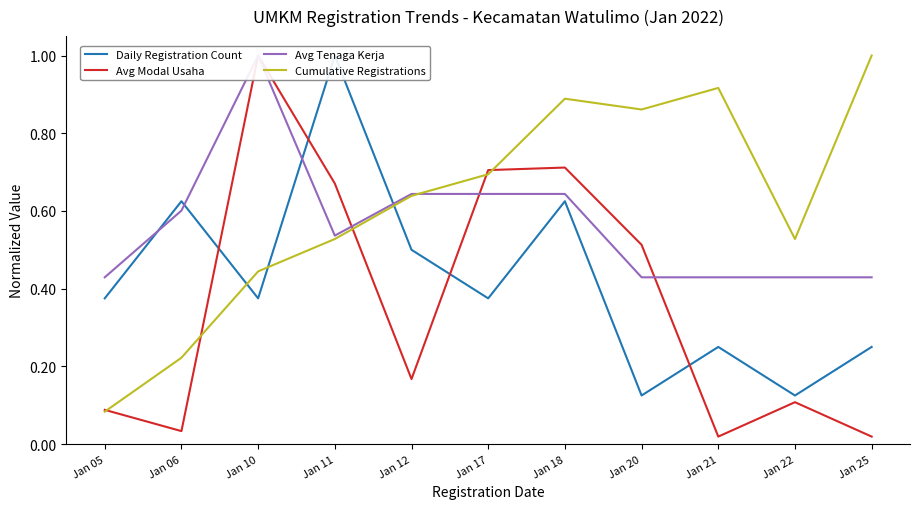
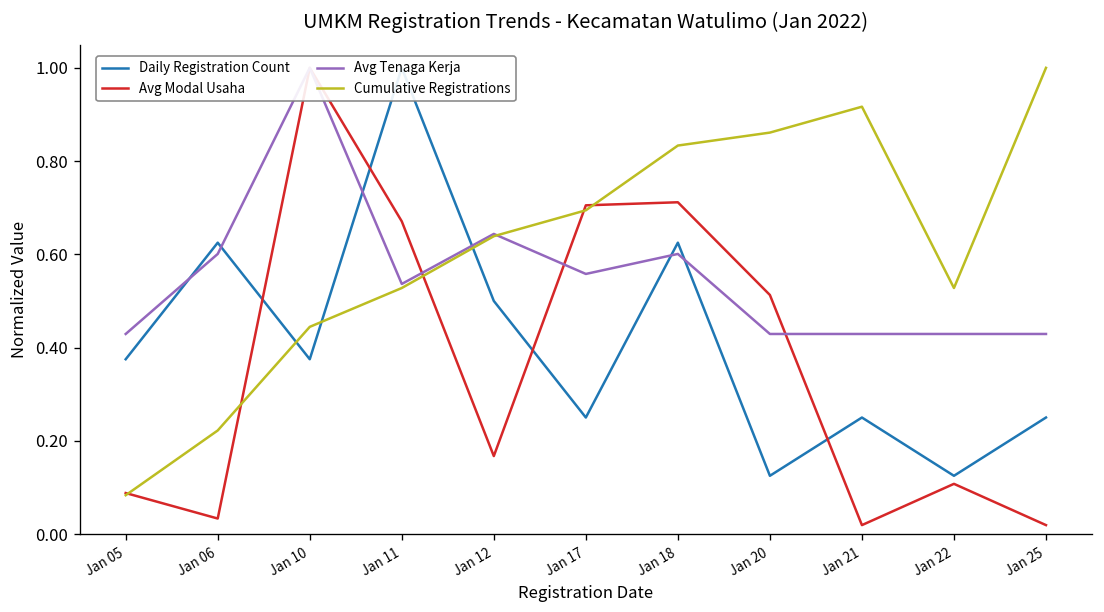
Daily Registration Count, Jan 17: 0.38 -> 0.25
Avg Tenaga Kerja, Jan 17: 0.64 -> 0.56
Avg Tenaga Kerja, Jan 18: 0.64 -> 0.60
Cumulative Registrations, Jan 18: 0.89 -> 0.83
